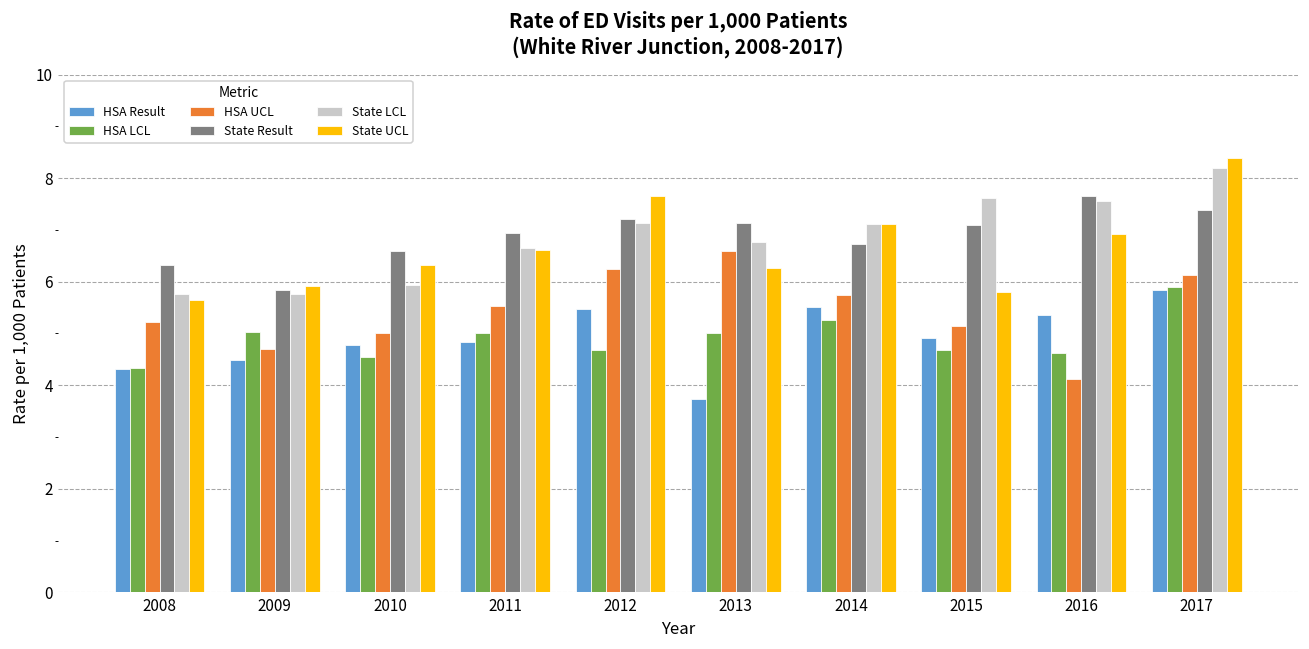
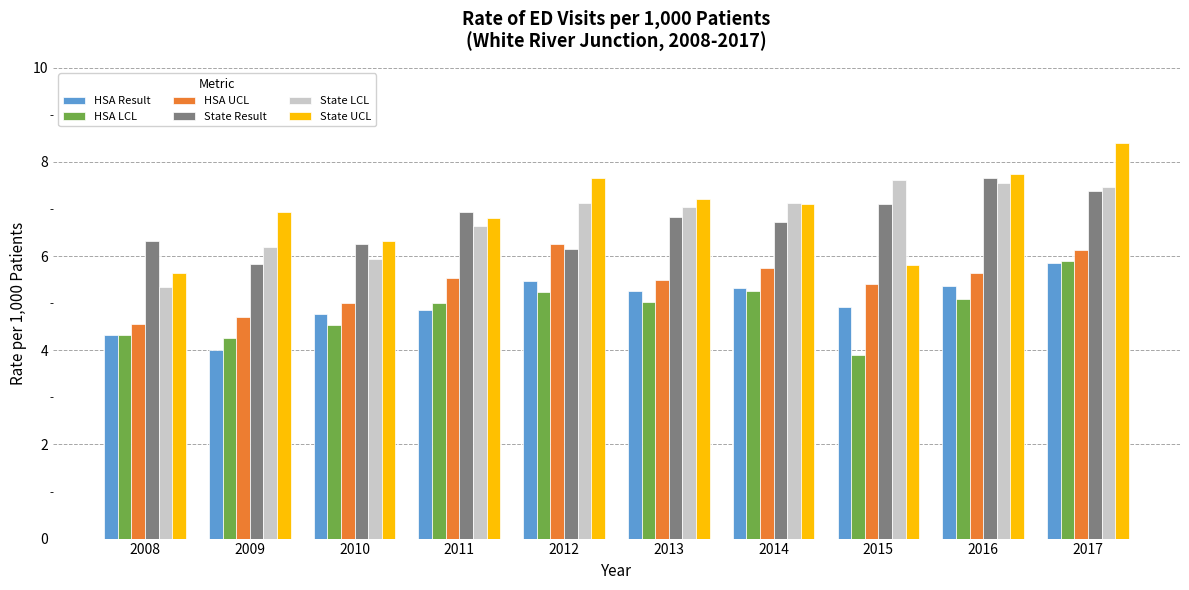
HSA UCL, 2008: 5.2 -> 4.5
State LCL, 2008: 5.8 -> 5.3
HSA Result, 2009: 4.5 -> 4.0
HSA LCL, 2009: 5.0 -> 4.3
State LCL, 2009: 5.8 -> 6.2
State UCL, 2009: 5.9 -> 6.9
State Result, 2010: 6.6 -> 6.3
State UCL, 2011: 6.6 -> 6.8
HSA LCL, 2012: 4.7 -> 5.2
State Result, 2012: 7.2 -> 6.2
HSA Result, 2013: 3.7 -> 5.3
HSA UCL, 2013: 6.6 -> 5.5
State Result, 2013: 7.1 -> 6.8
State LCL, 2013: 6.8 -> 7.0
State UCL, 2013: 6.3 -> 7.2
HSA Result, 2014: 5.5 -> 5.3
HSA LCL, 2015: 4.7 -> 3.9
HSA UCL, 2015: 5.1 -> 5.4
HSA LCL, 2016: 4.6 -> 5.1
HSA UCL, 2016: 4.1 -> 5.6
State UCL, 2016: 6.9 -> 7.7
State LCL, 2017: 8.2 -> 7.5
